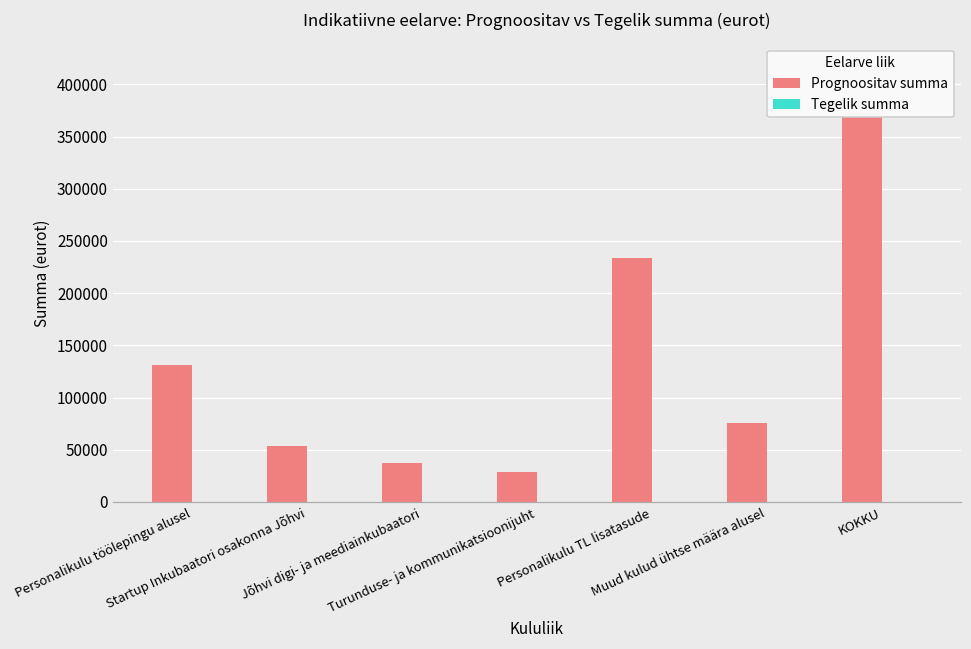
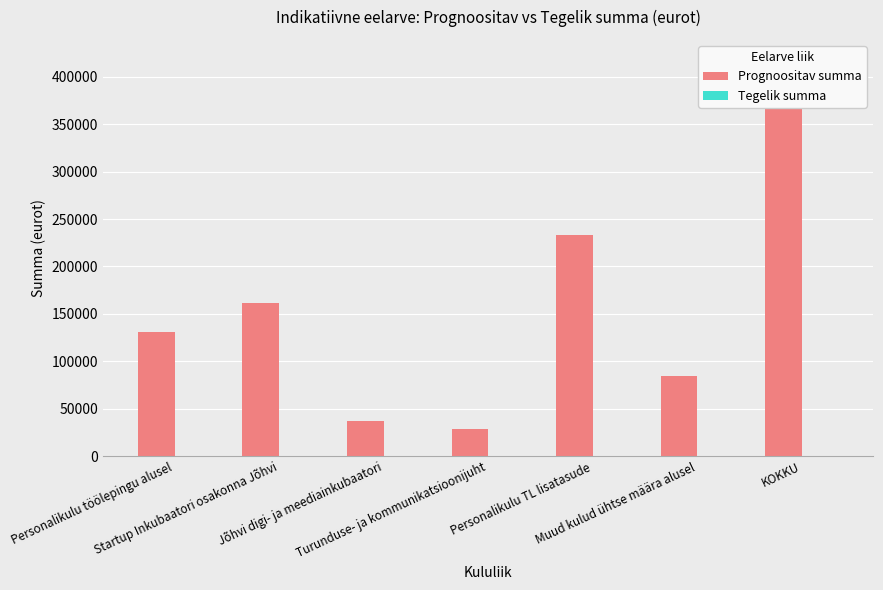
Prognoositav summa, Startup Inkubaatori osakonna Jõhvi: 50000 -> 160000
Prognoositav summa, Muud kulud ühtse määra alusel: 75000 -> 85000
